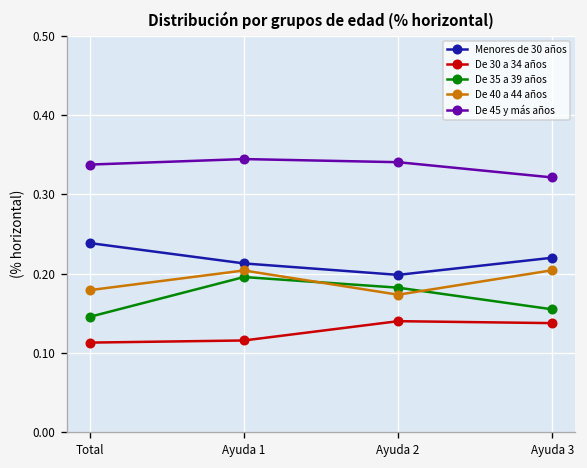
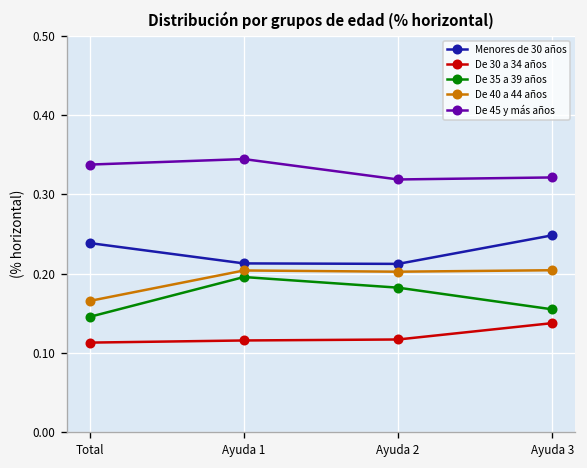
De 40 a 44 años, Total: 0.18 -> 0.17
Menores de 30 años, Ayuda 2: 0.20 -> 0.21
De 30 a 34 años, Ayuda 2: 0.14 -> 0.12
De 40 a 44 años, Ayuda 2: 0.17 -> 0.20
De 45 y más años, Ayuda 2: 0.34 -> 0.32
Menores de 30 años, Ayuda 3: 0.22 -> 0.25
